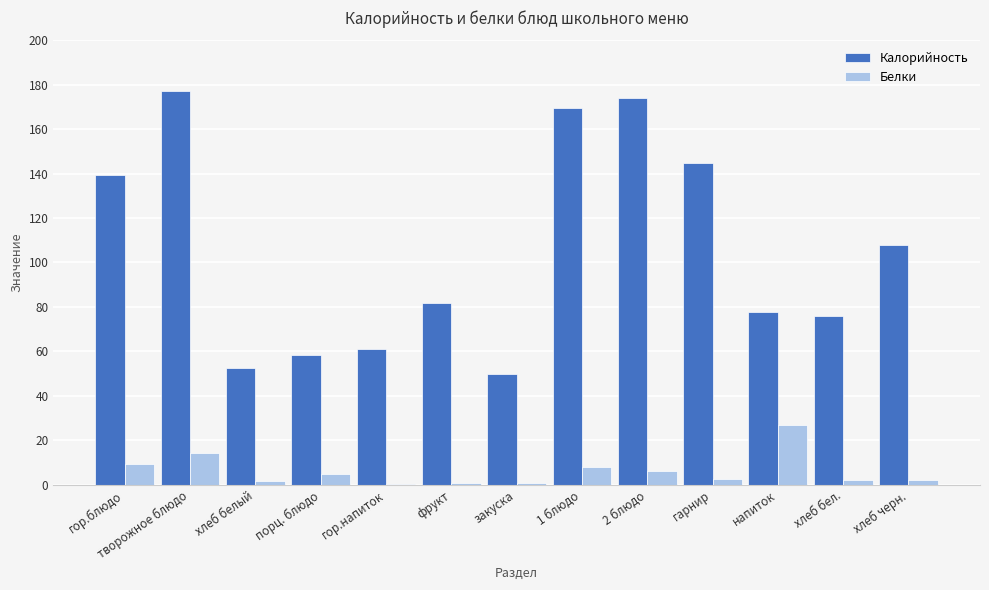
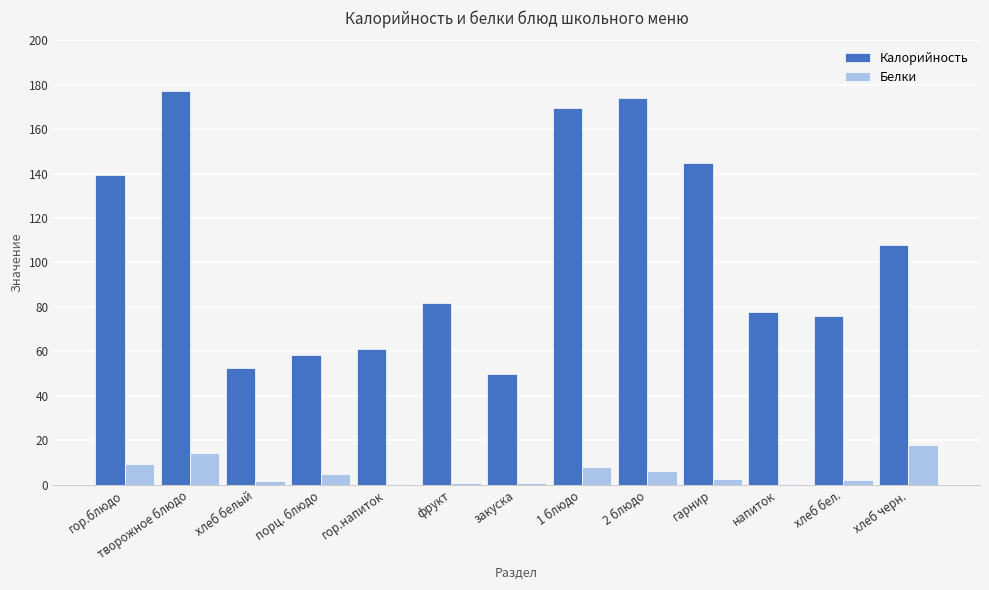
Белки, напиток: 27 -> 0
Белки, хлеб черн.: 2 -> 18
